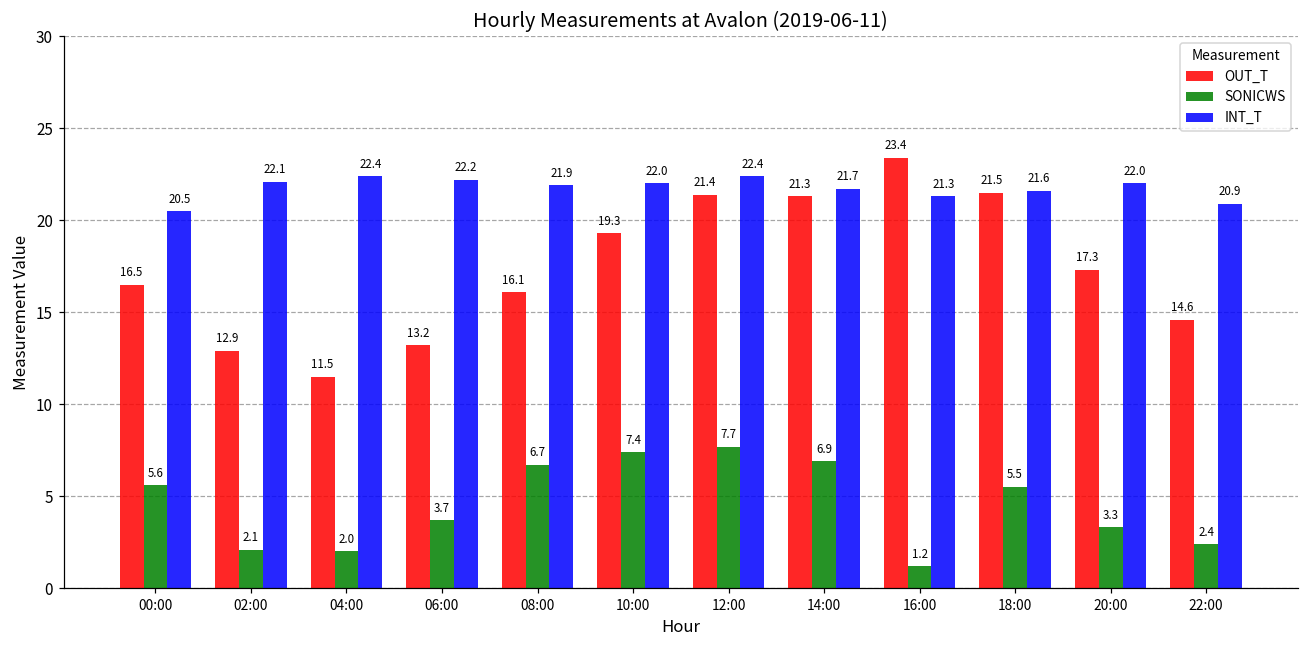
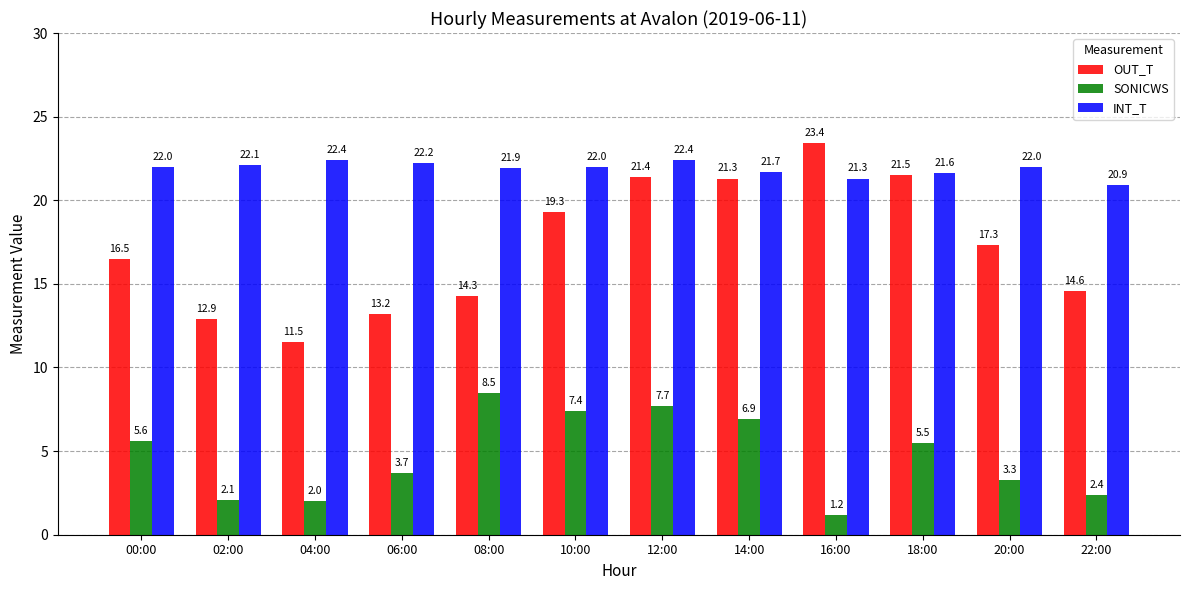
INT_T, 00:00: 20.5 -> 22.0
OUT_T, 08:00: 16.1 -> 14.3
SONICWS, 08:00: 6.7 -> 8.5
